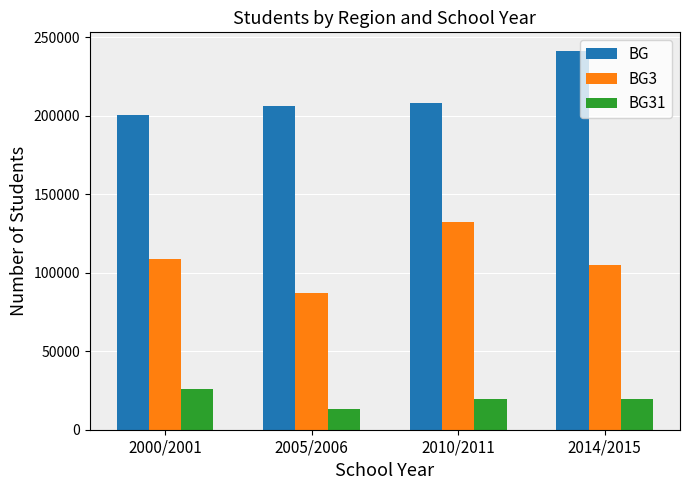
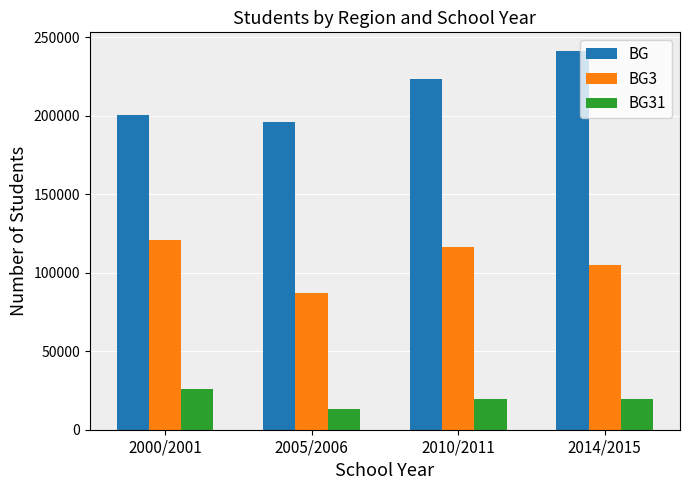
BG3, 2000/2001: 109000 -> 121000
BG, 2005/2006: 206000 -> 196000
BG, 2010/2011: 208000 -> 223000
BG3, 2010/2011: 132000 -> 116000
